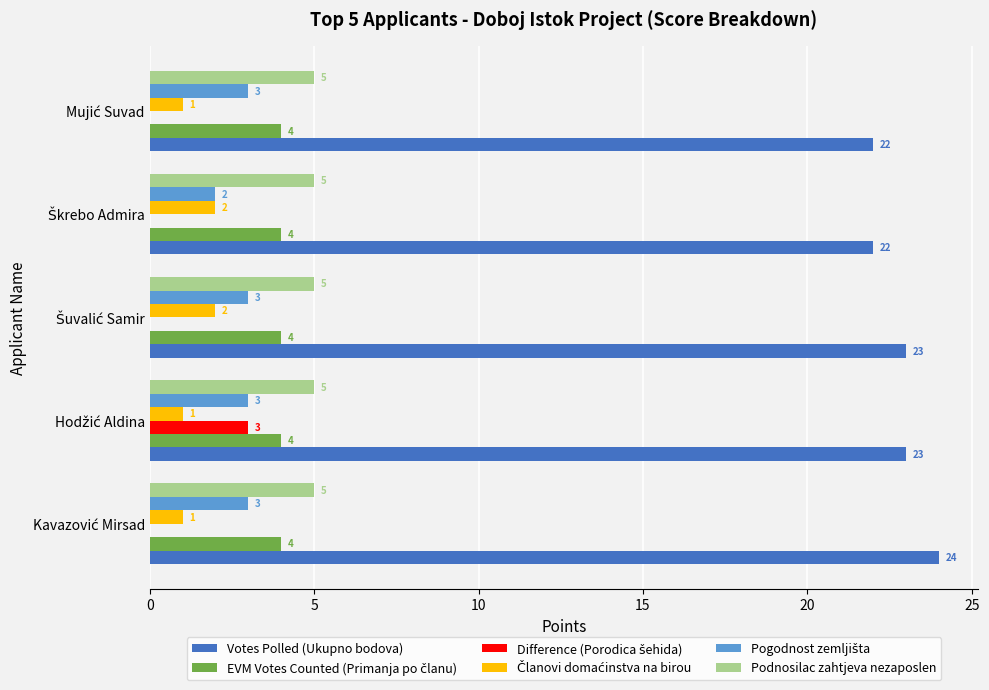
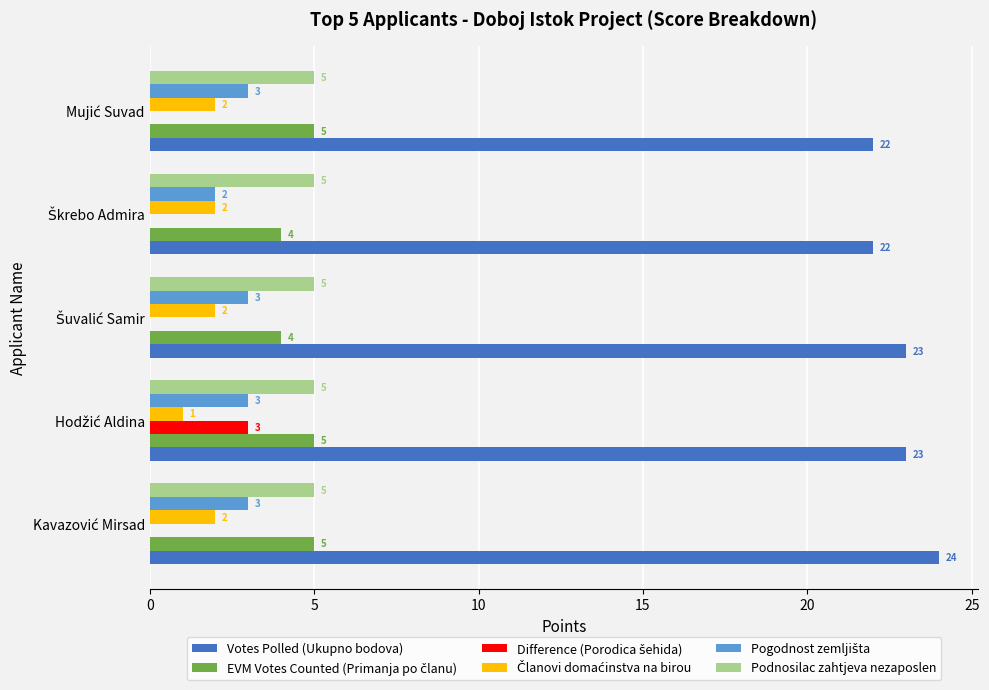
Članovi domaćinstva na birou, Mujić Suvad: 1 -> 2
EVM Votes Counted (Primanja po članu), Mujić Suvad: 4 -> 5
EVM Votes Counted (Primanja po članu), Hodžić Aldina: 4 -> 5
Članovi domaćinstva na birou, Kavazović Mirsad: 1 -> 2
EVM Votes Counted (Primanja po članu), Kavazović Mirsad: 4 -> 5
